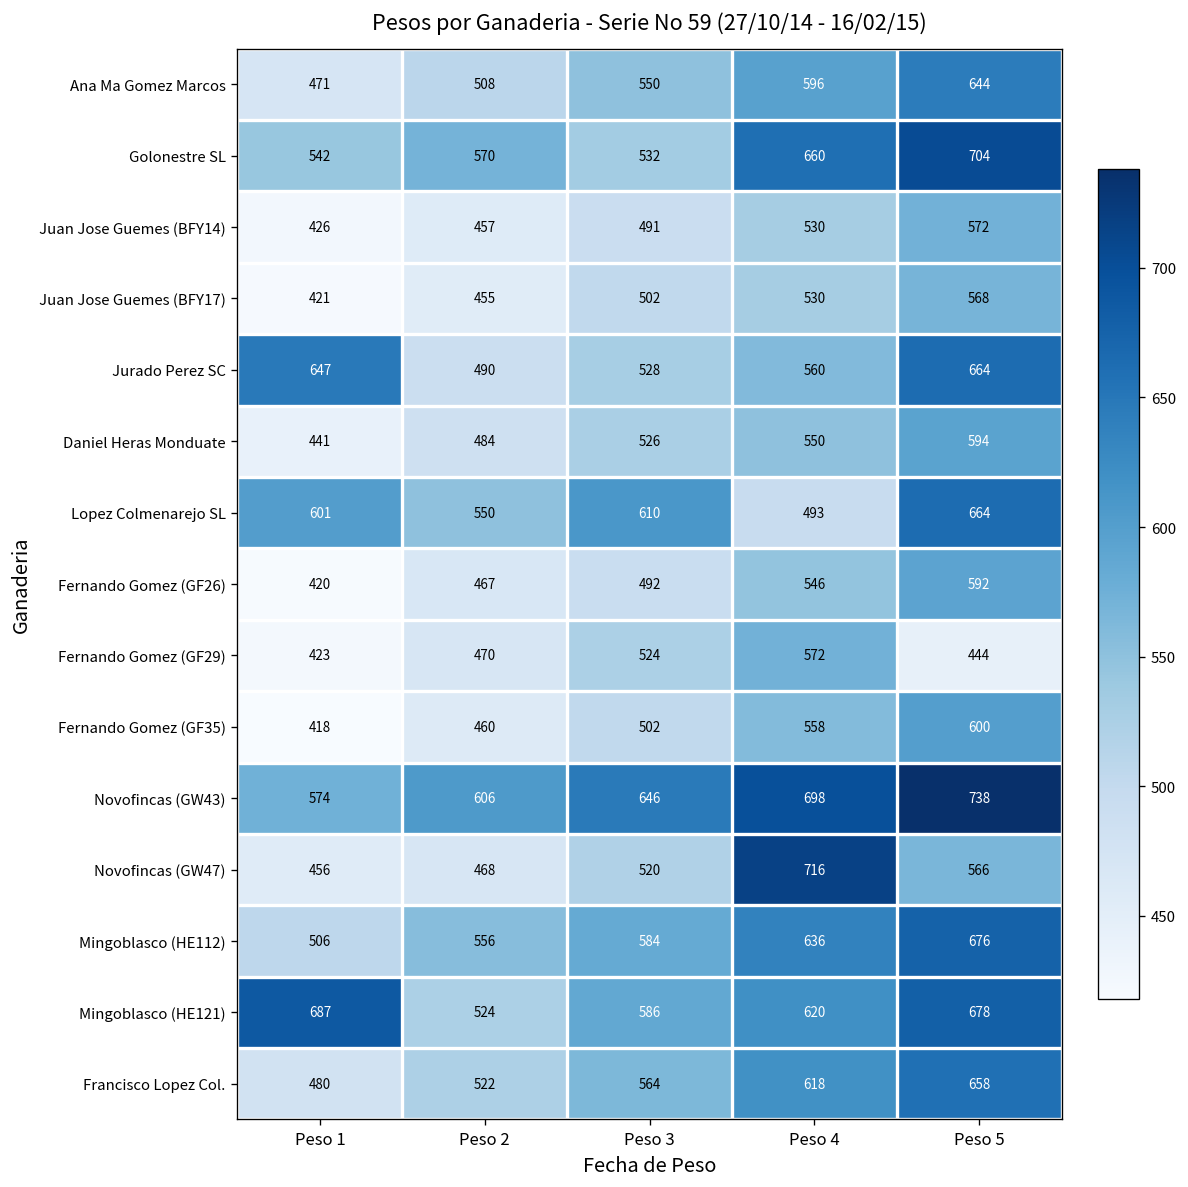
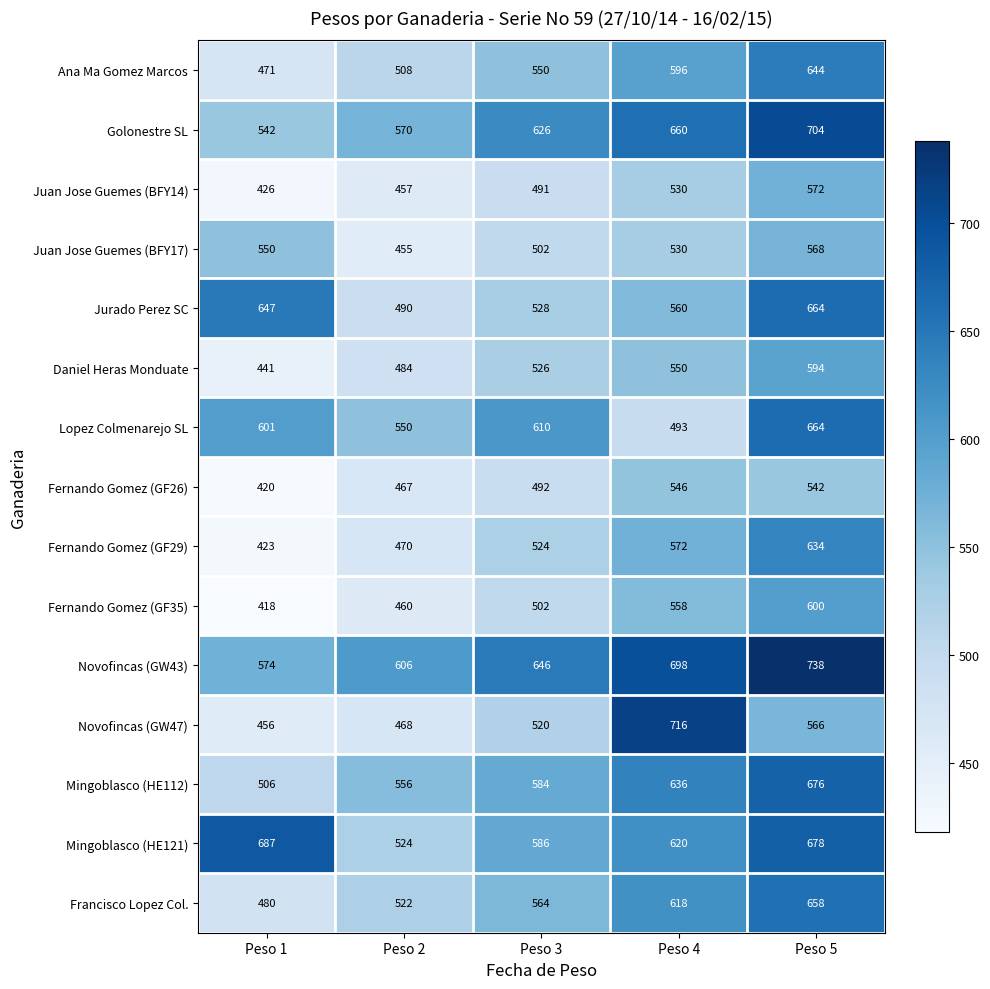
Golonestre SL, Peso 3: 532 -> 626
Juan Jose Guemes (BFY17), Peso 1: 421 -> 550
Fernando Gomez (GF26), Peso 5: 592 -> 542
Fernando Gomez (GF29), Peso 5: 444 -> 634
